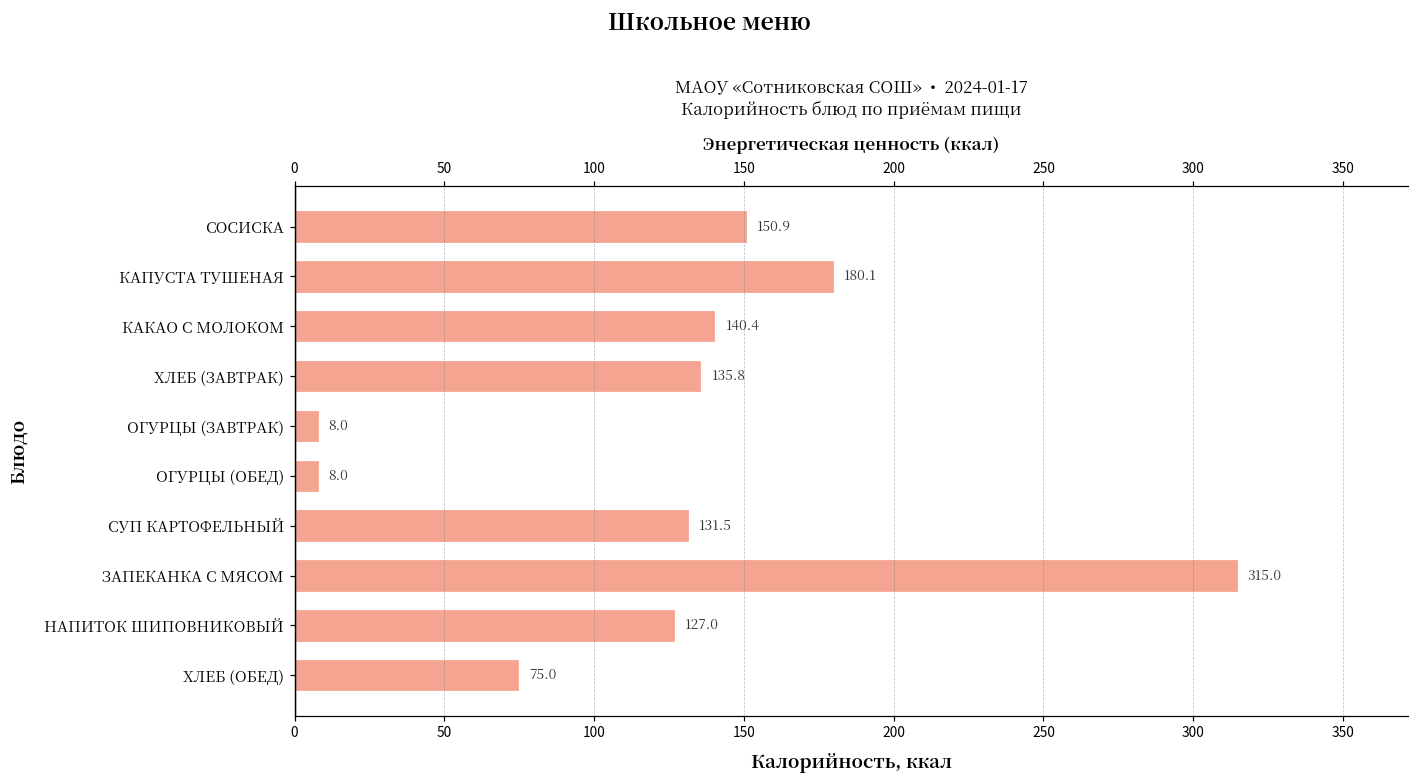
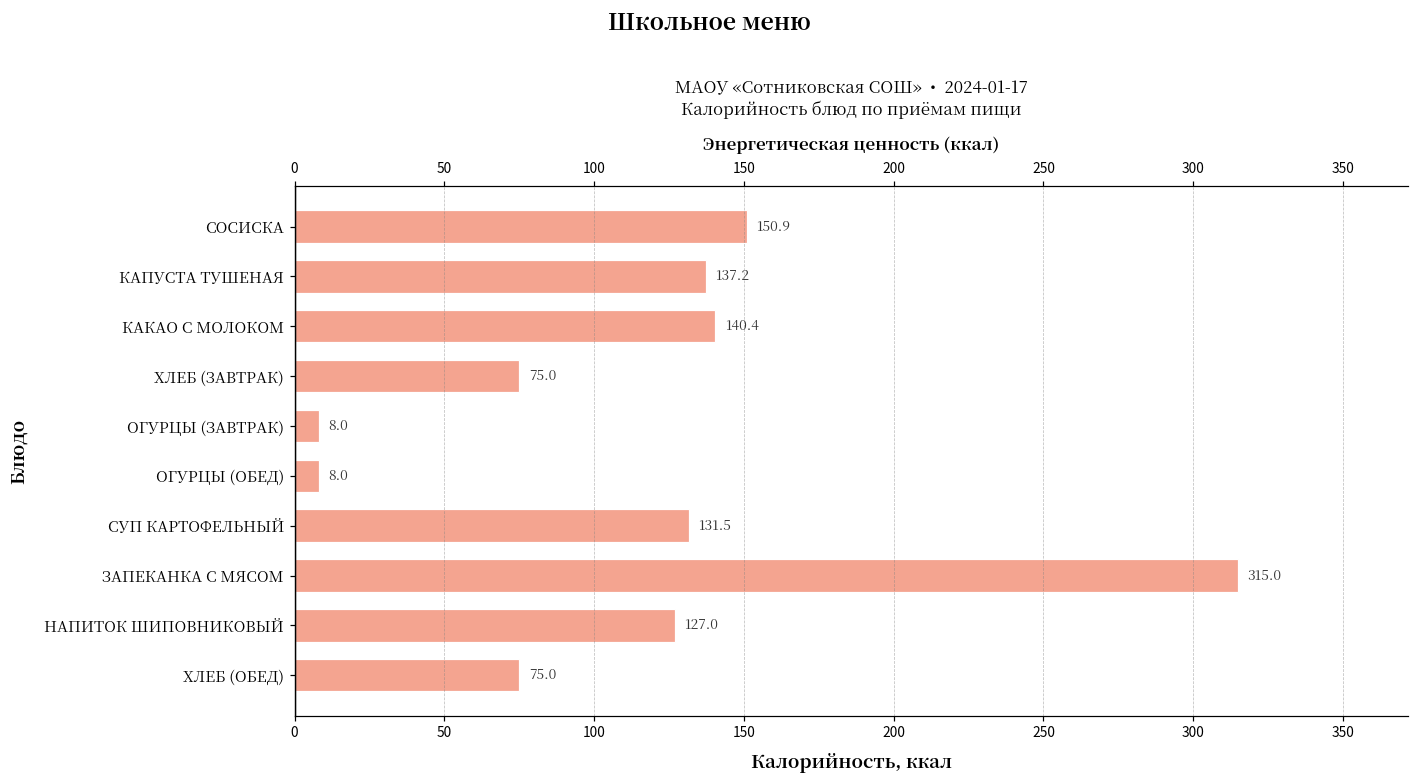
КАПУСТА ТУШЕНАЯ: 180.1 -> 137.2
ХЛЕБ (ЗАВТРАК): 135.8 -> 75.0
